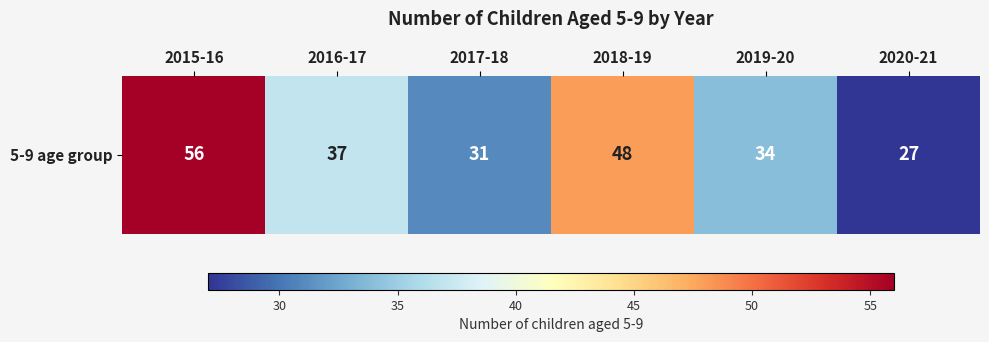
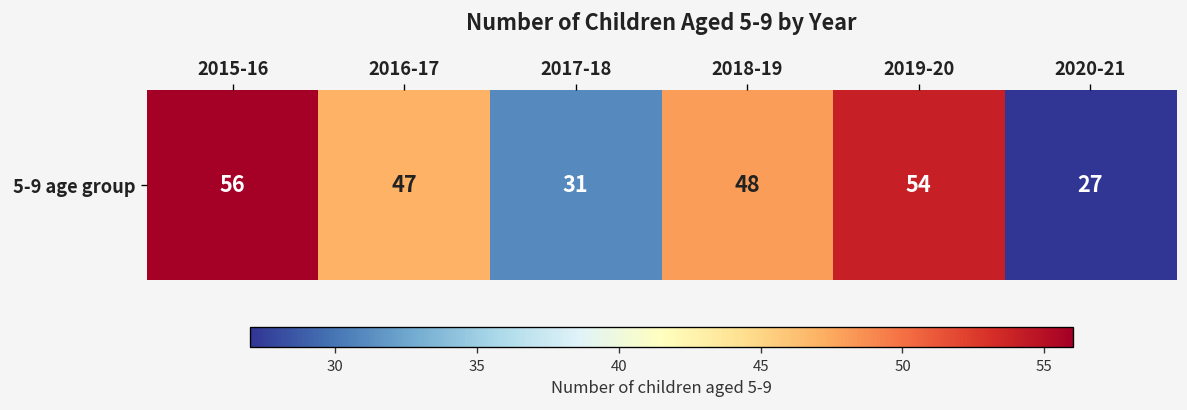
5-9 age group, 2016-17: 37 -> 47
5-9 age group, 2019-20: 34 -> 54
